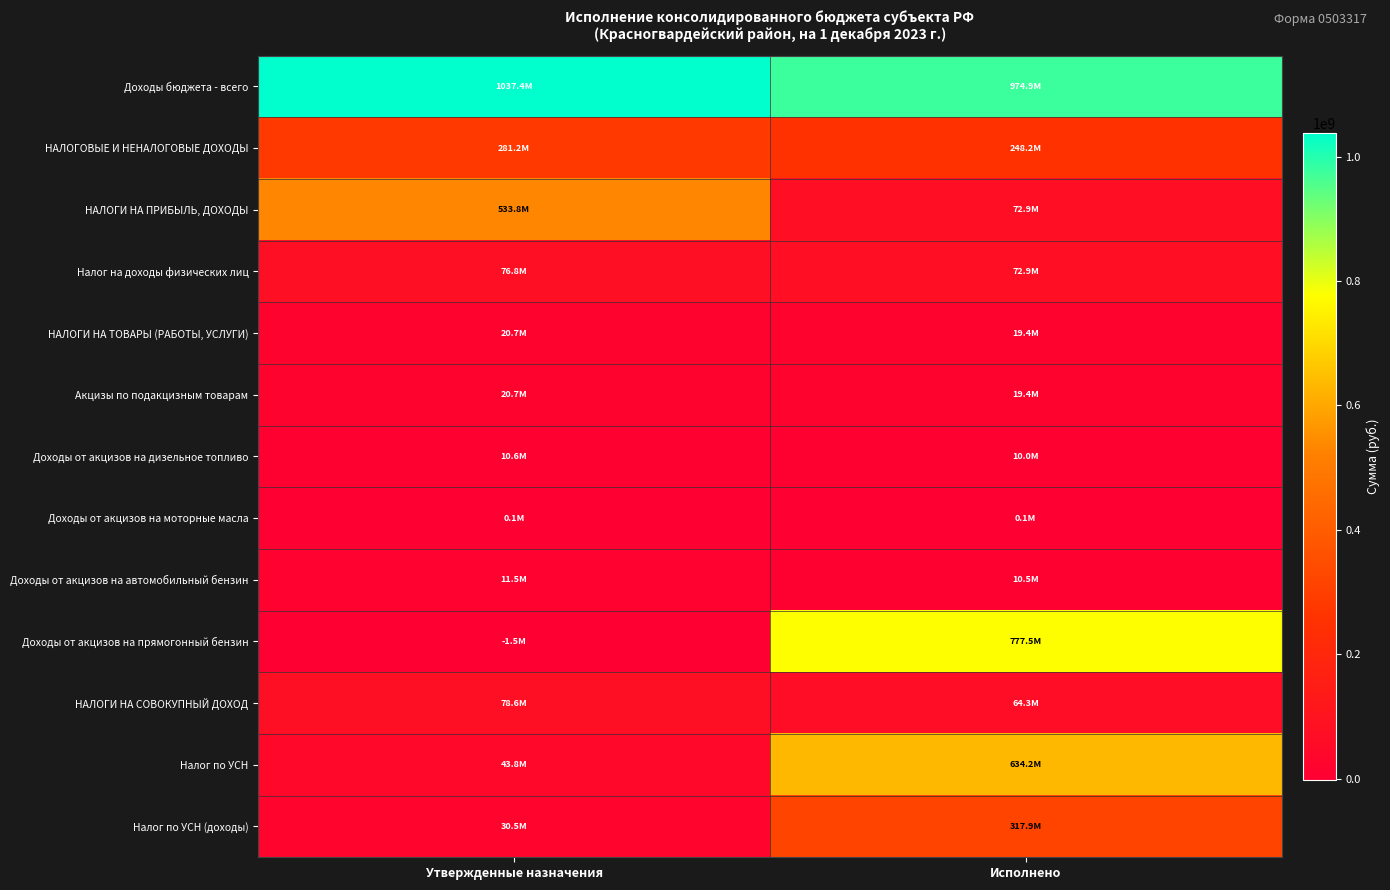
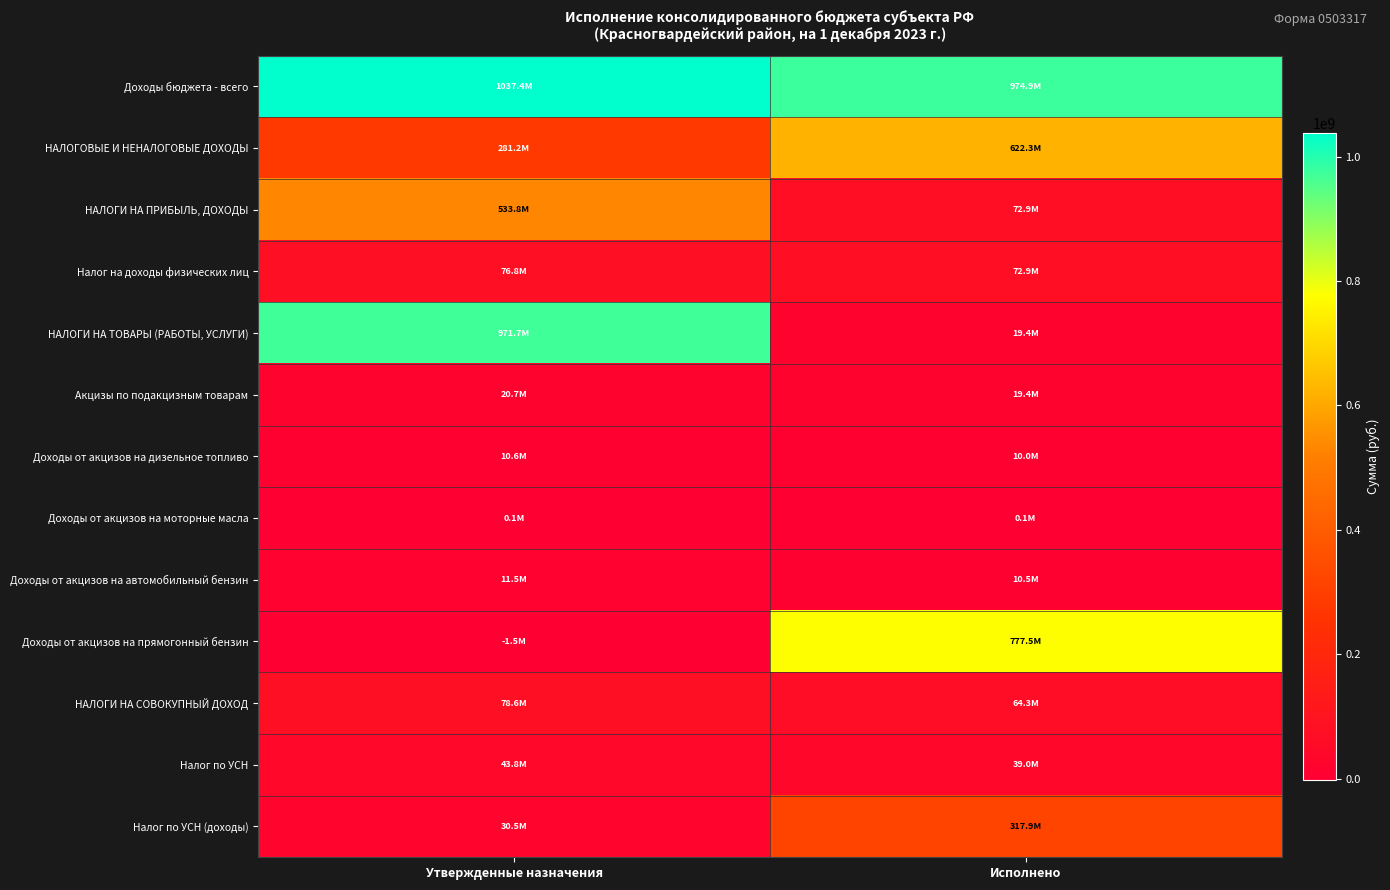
НАЛОГОВЫЕ И НЕНАЛОГОВЫЕ ДОХОДЫ, Исполнено: 248.2M -> 622.3M
НАЛОГИ НА ТОВАРЫ (РАБОТЫ, УСЛУГИ), Утвержденные назначения: 20.7M -> 971.7M
Налог по УСН, Исполнено: 634.2M -> 39.0M
